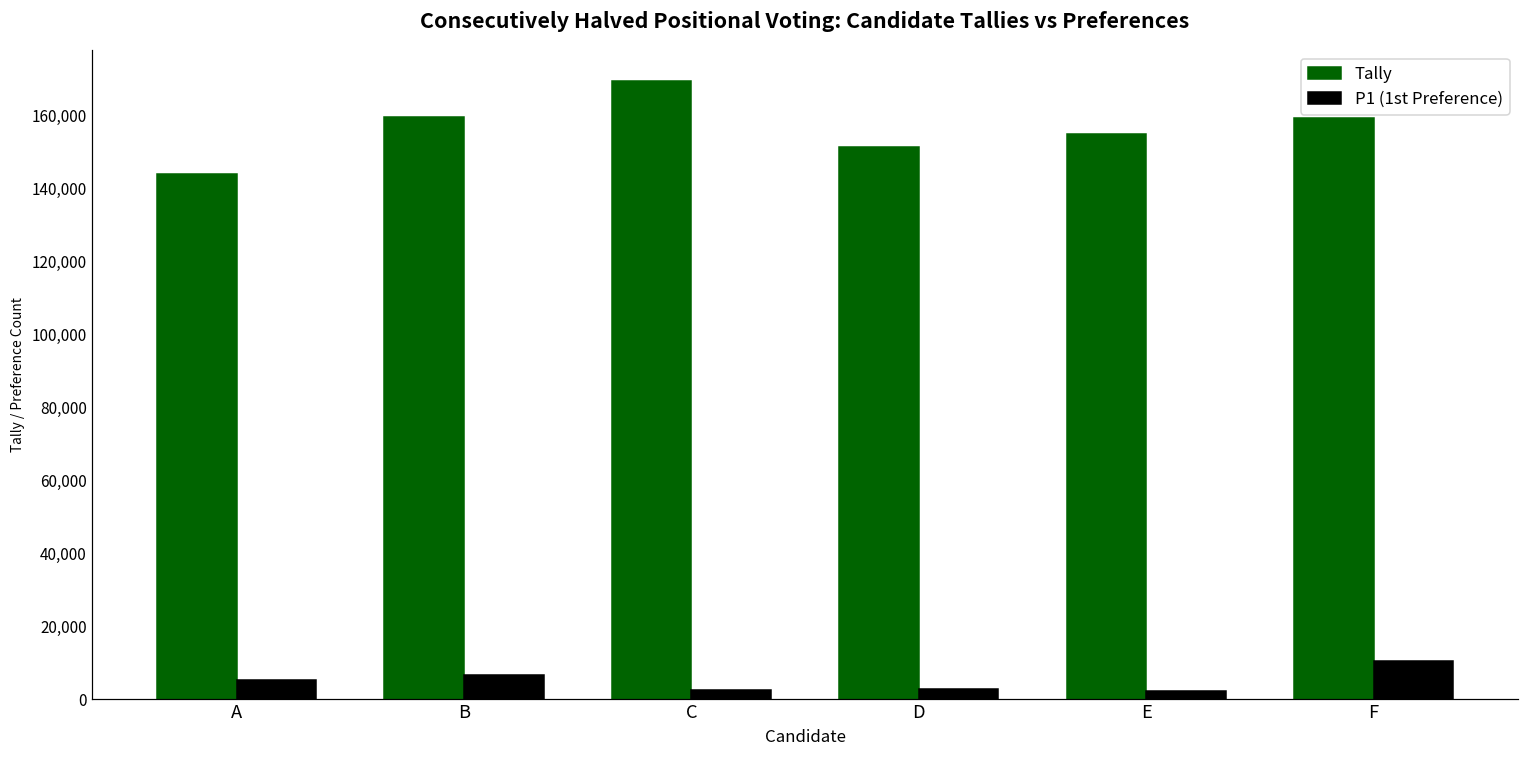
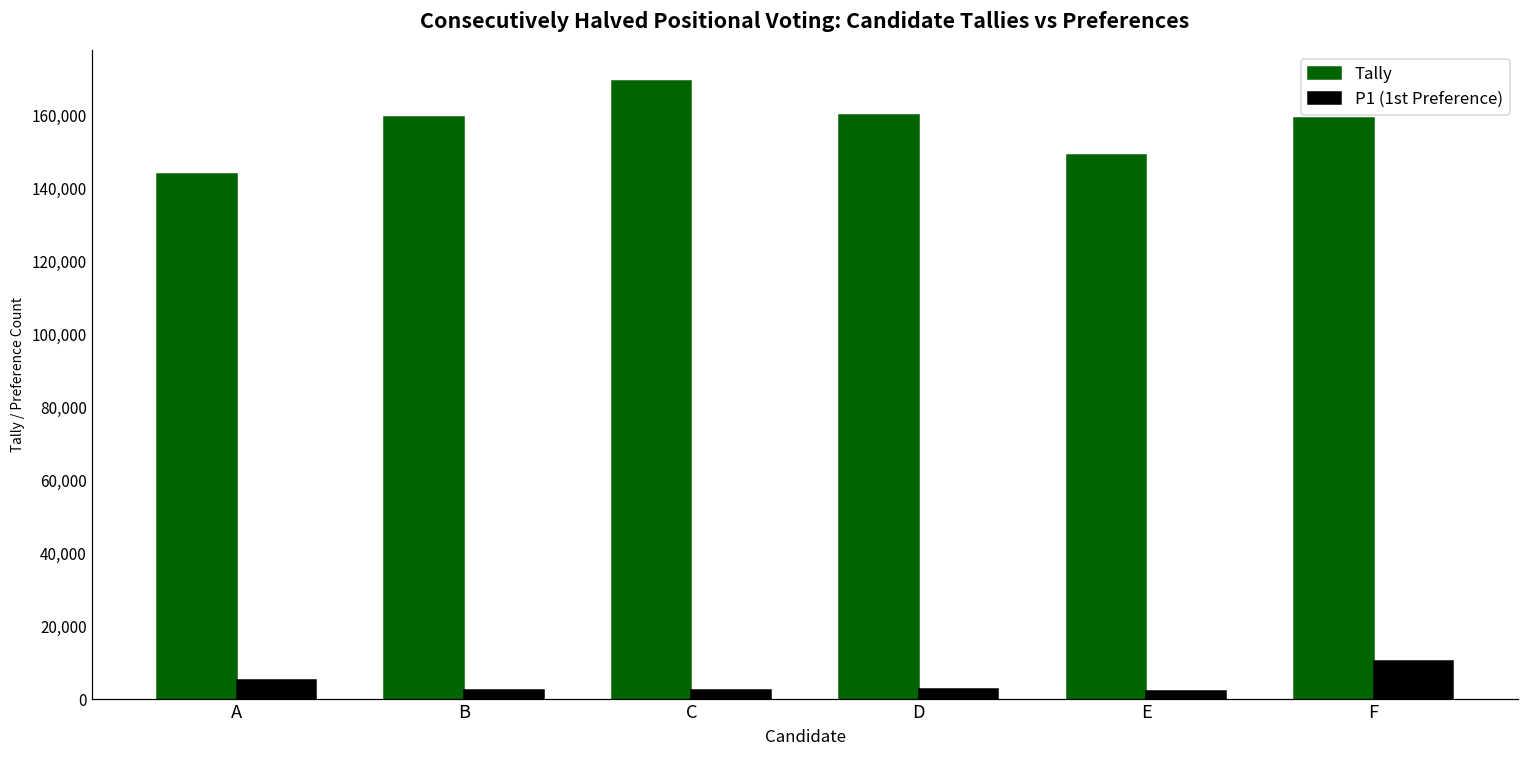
P1 (1st Preference), B: 7,000 -> 2,000
Tally, D: 151,000 -> 160,000
Tally, E: 155,000 -> 149,000
